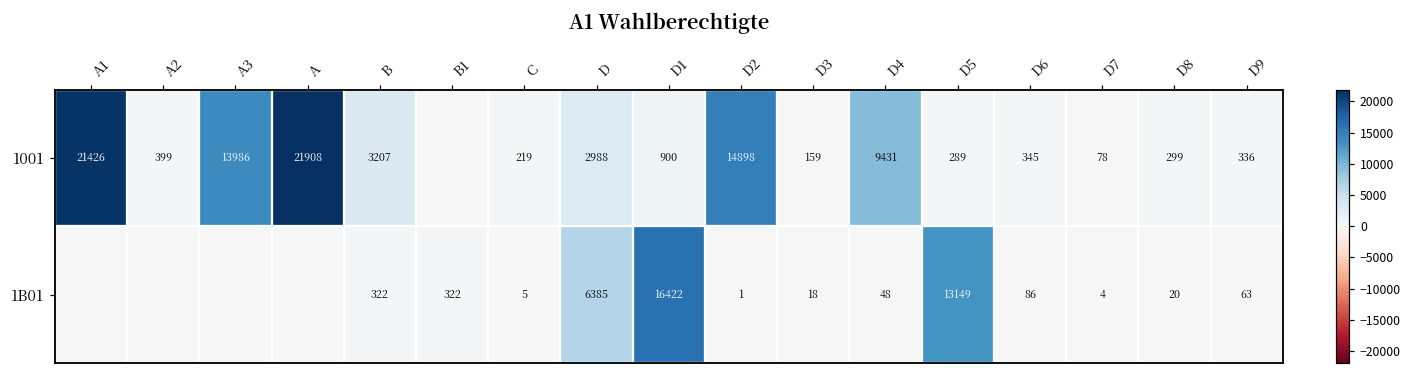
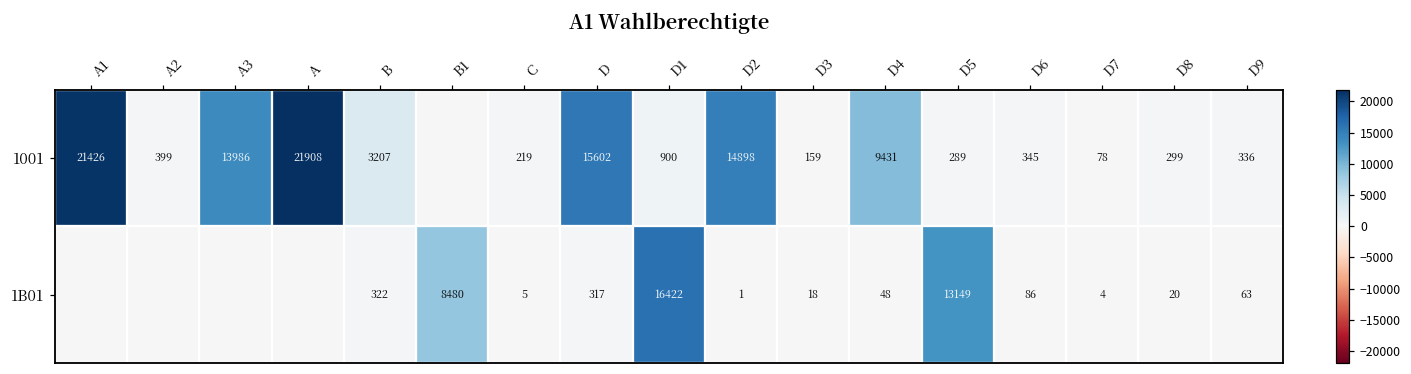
1001, D: 2988 -> 15602
1B01, B1: 322 -> 8480
1B01, D: 6385 -> 317
